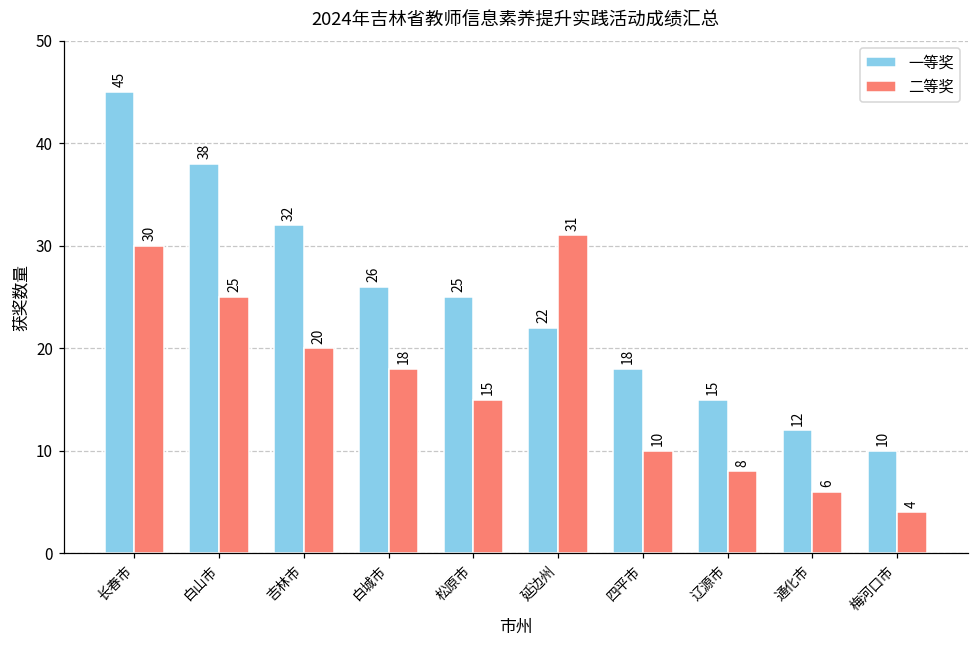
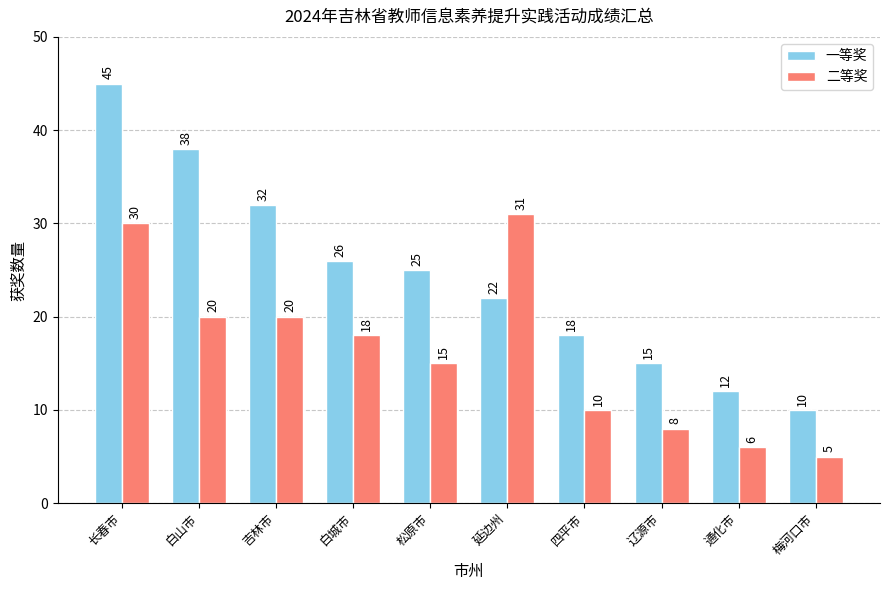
二等奖, 白山市: 25 -> 20
二等奖, 梅河口市: 4 -> 5
